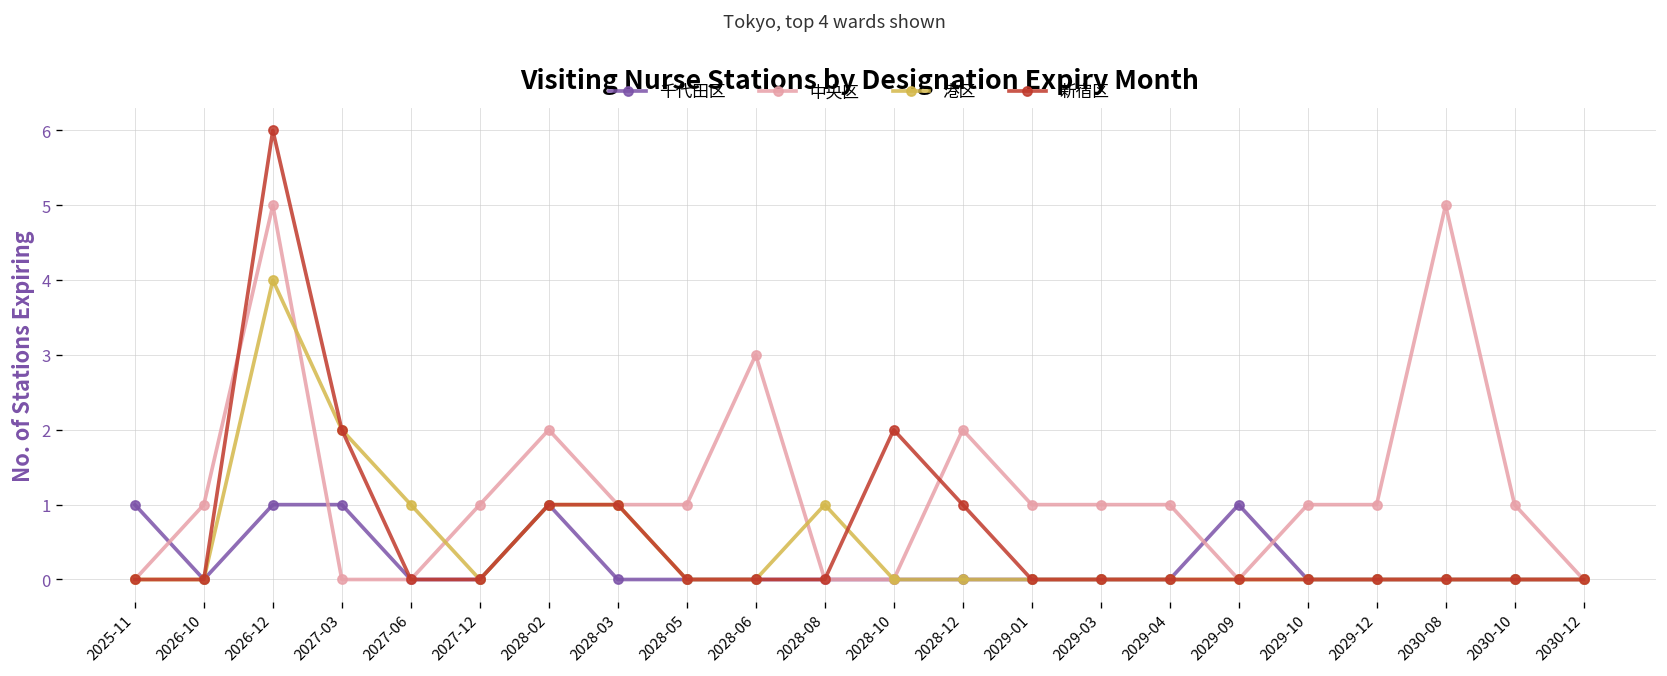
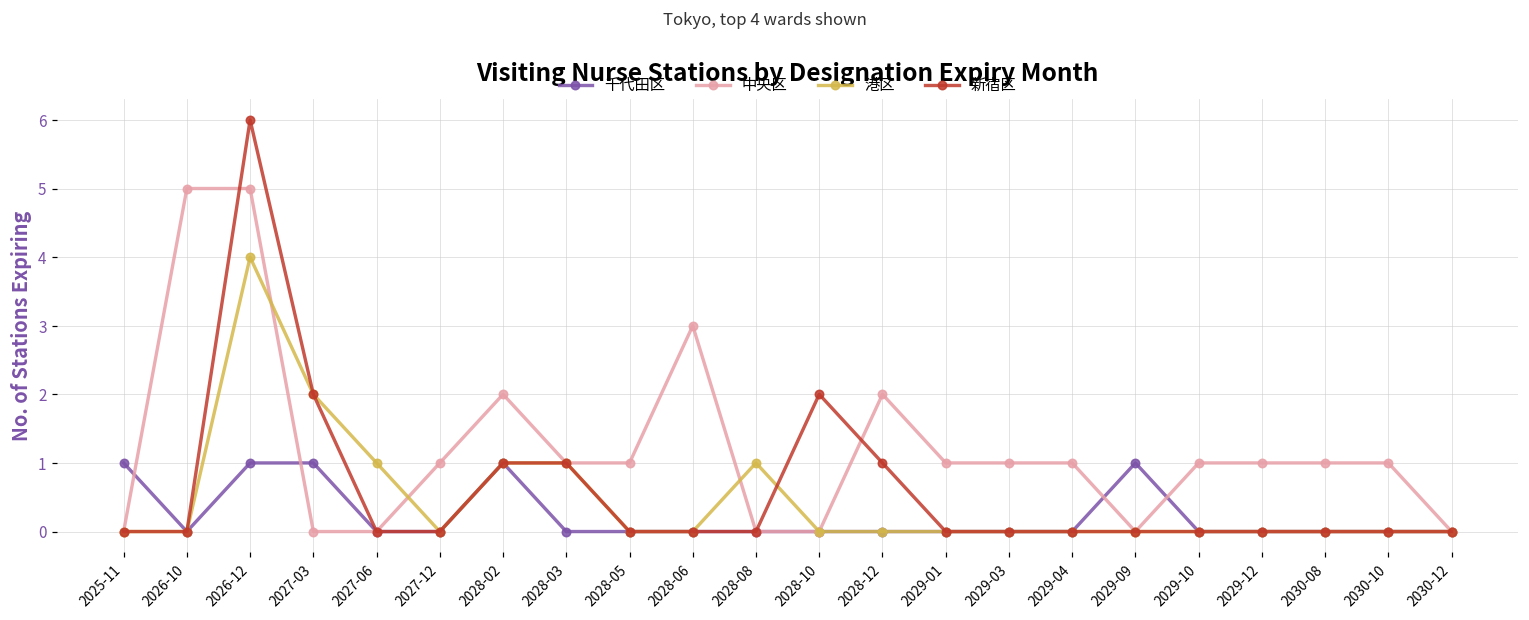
中央区, 2026-10: 1 -> 5
中央区, 2030-08: 5 -> 1
